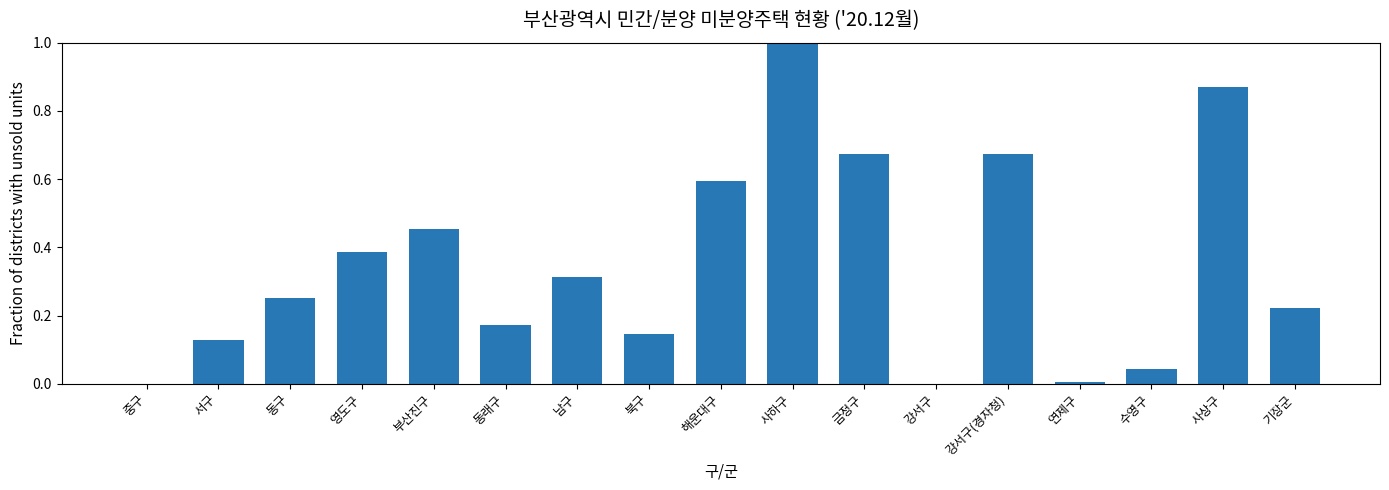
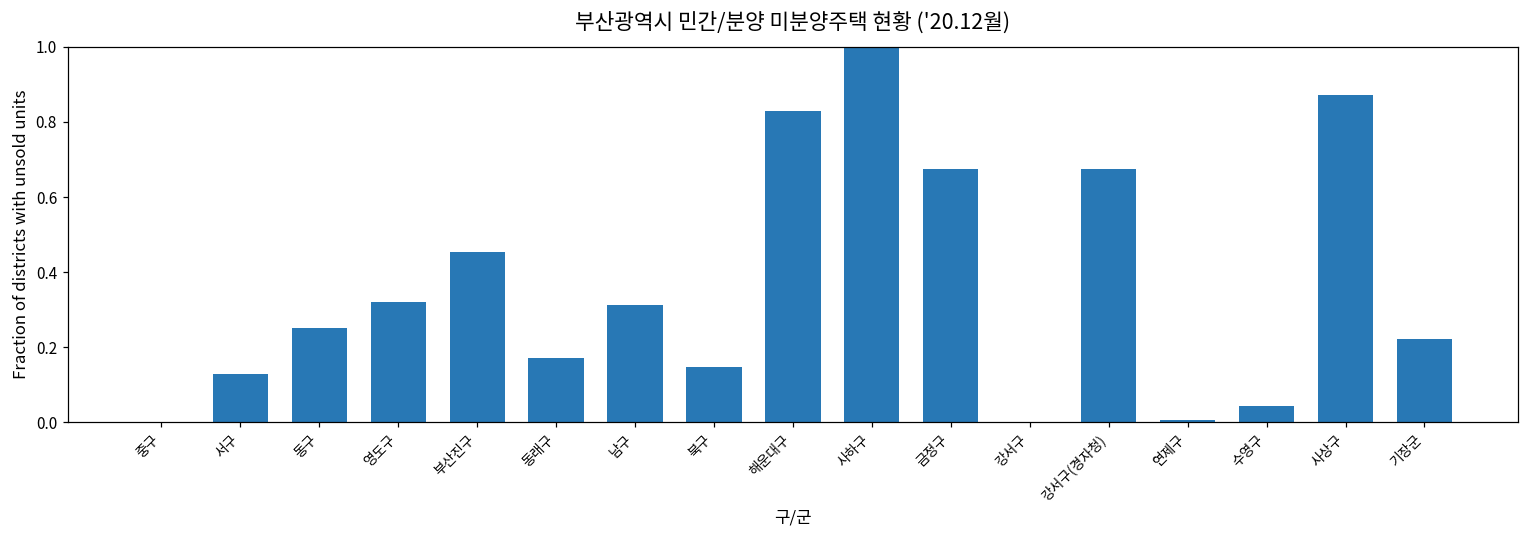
영도구: 0.39 -> 0.32
해운대구: 0.60 -> 0.83
